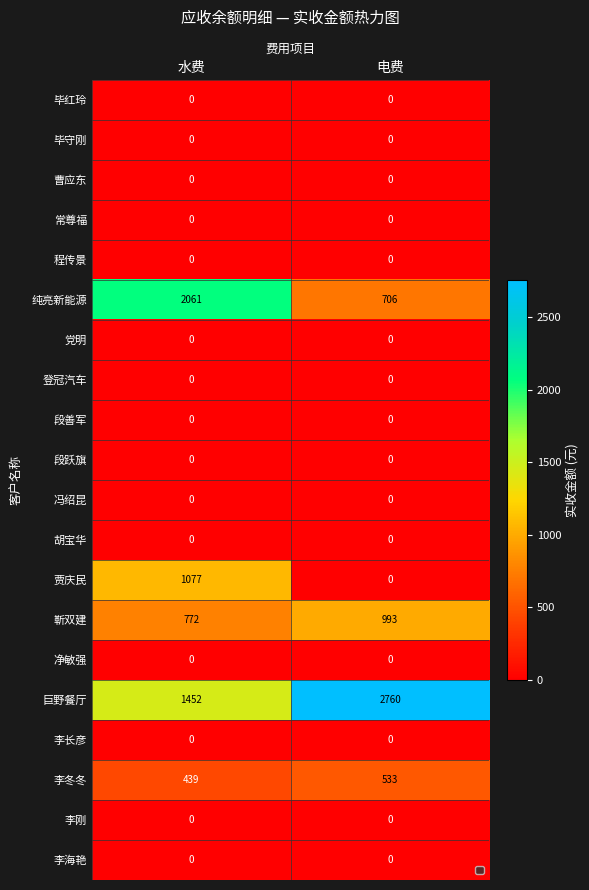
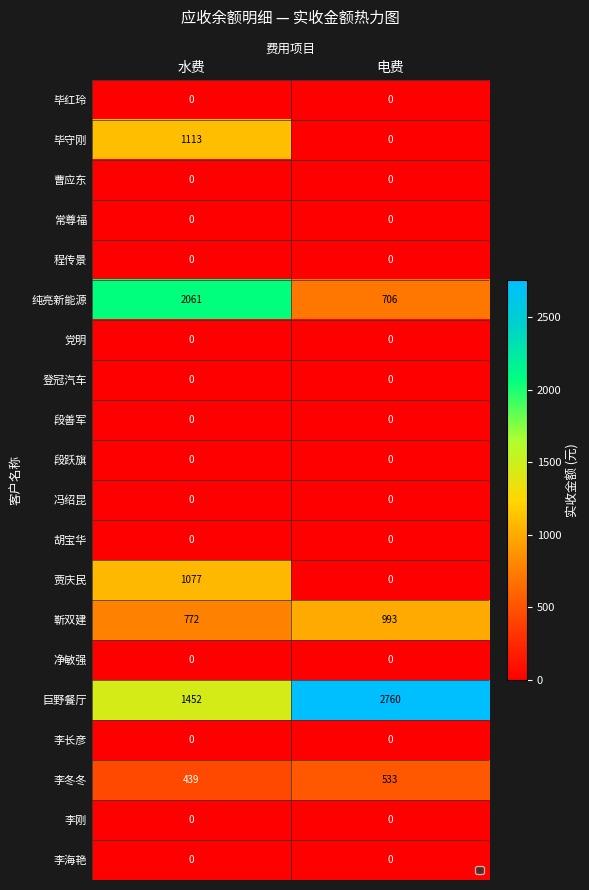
毕守刚, 水费: 0 -> 1113
